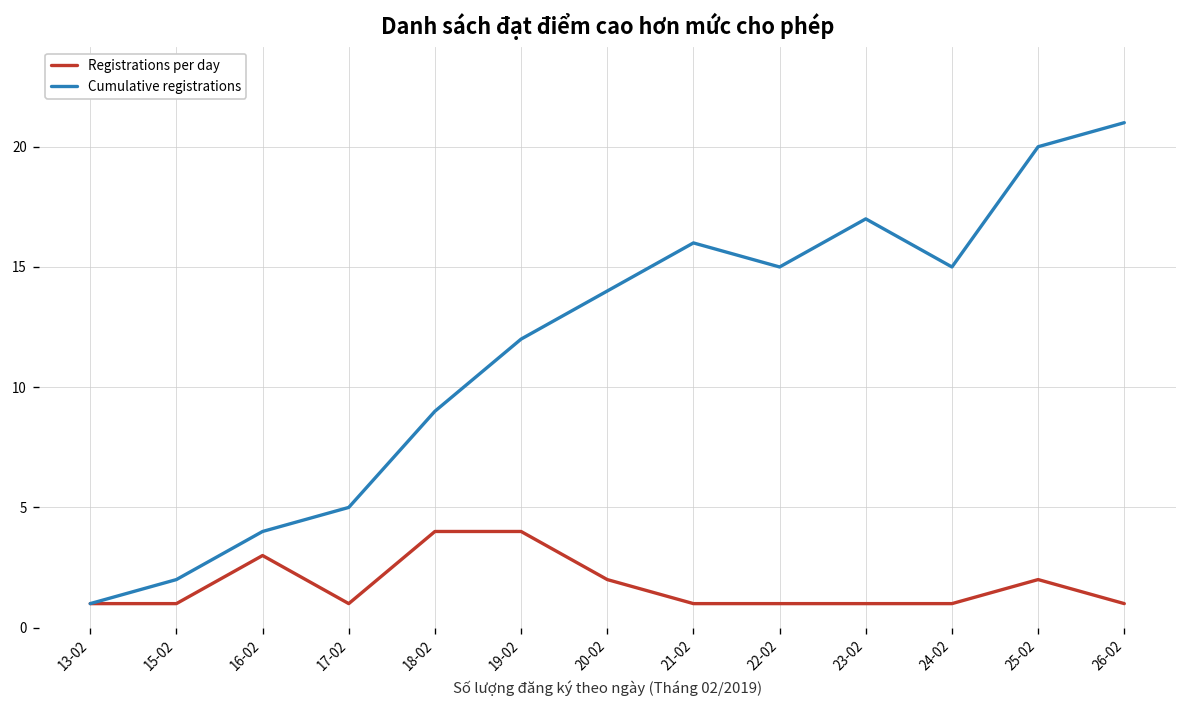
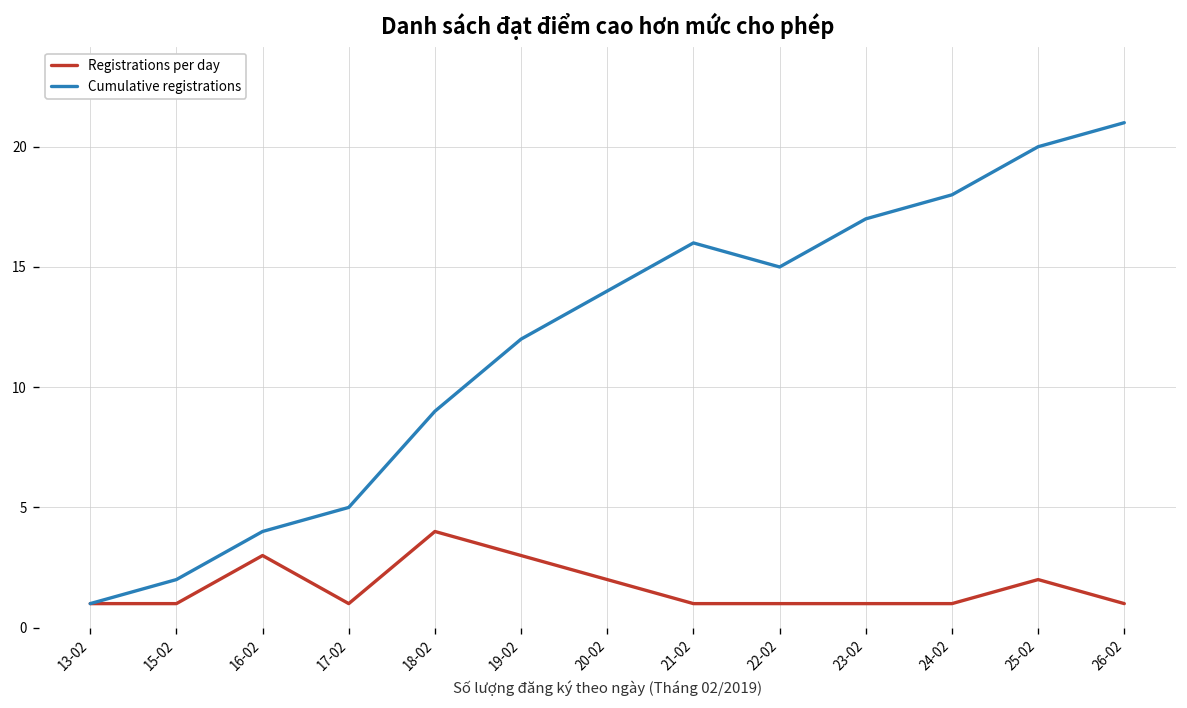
Registrations per day, 19-02: 4 -> 3
Cumulative registrations, 24-02: 15 -> 18
